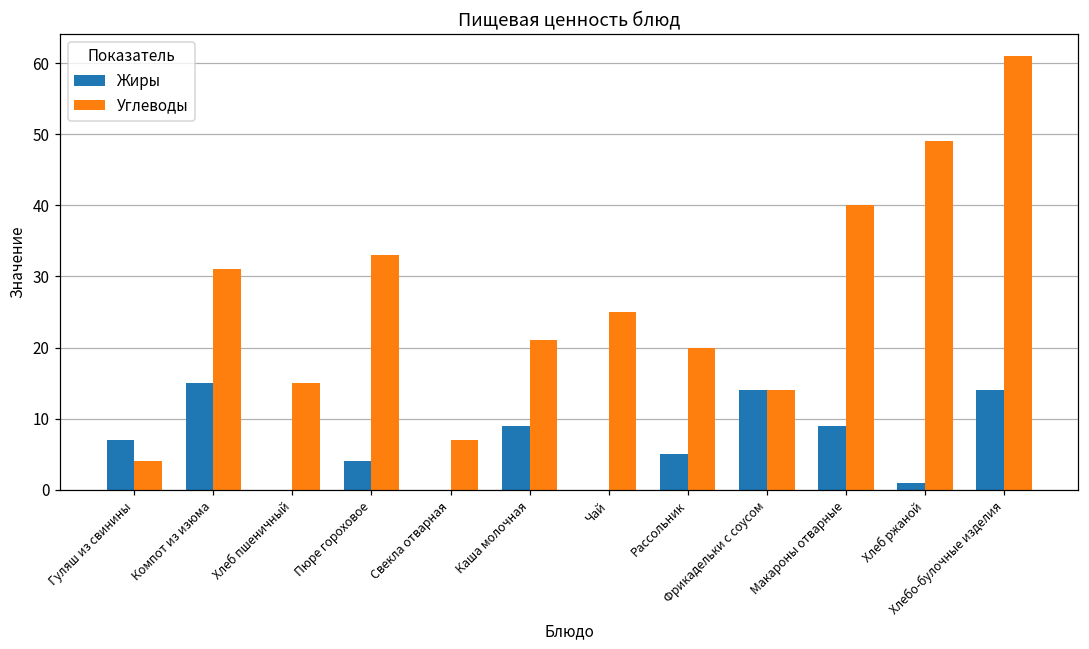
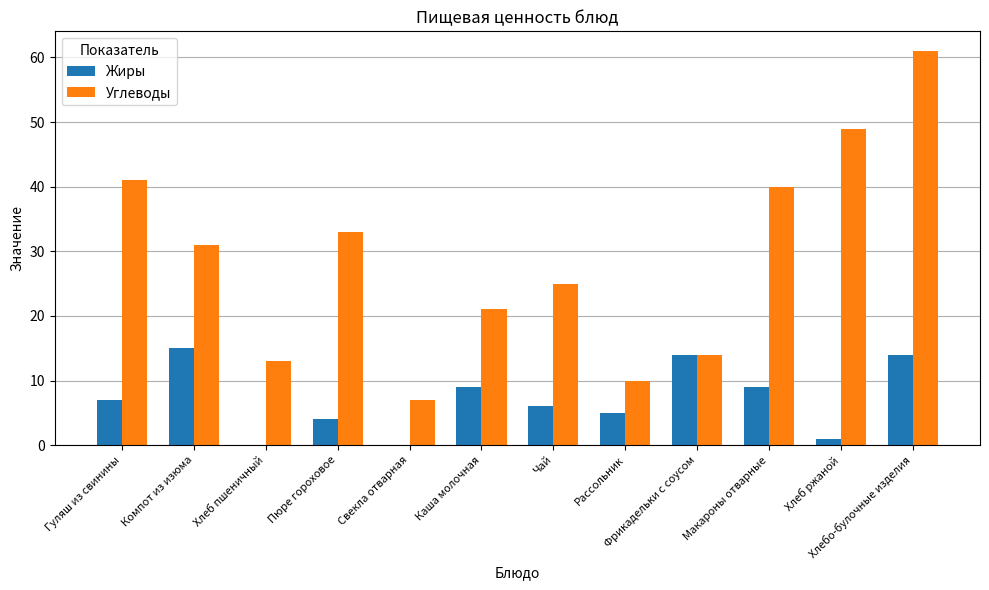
Углеводы, Гуляш из свинины: 4 -> 41
Углеводы, Хлеб пшеничный: 15 -> 13
Жиры, Чай: 0 -> 6
Углеводы, Рассольник: 20 -> 10
